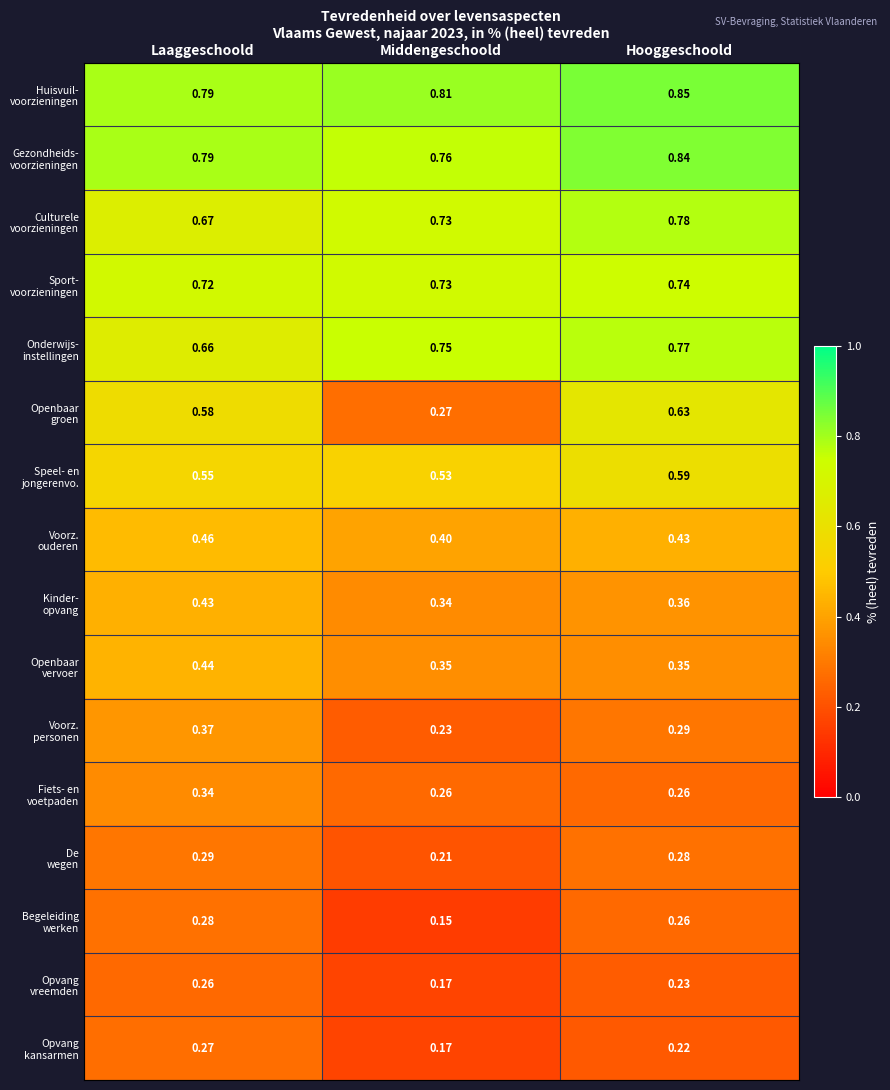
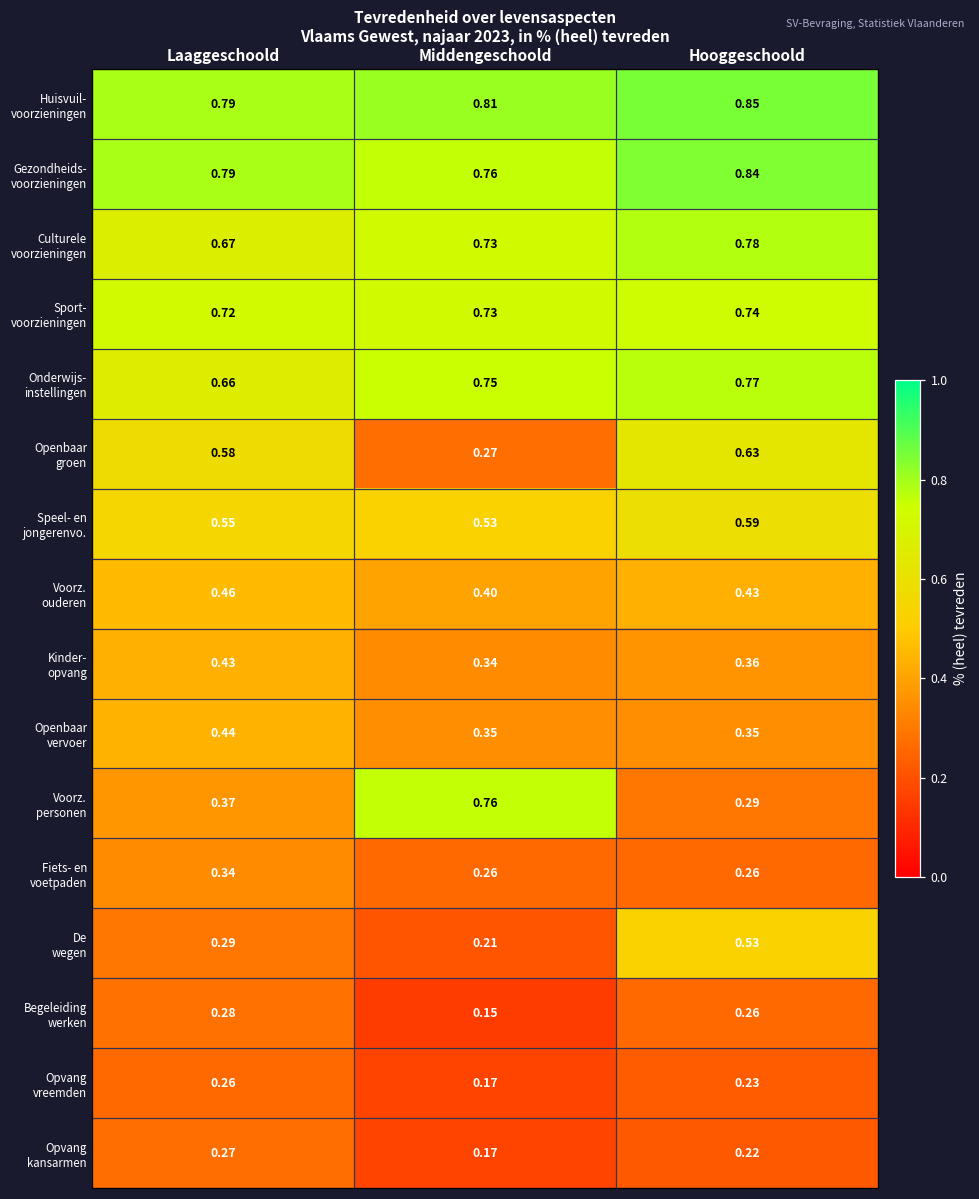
Voorz. personen, Middengeschoold: 0.23 -> 0.76
De wegen, Hooggeschoold: 0.28 -> 0.53
